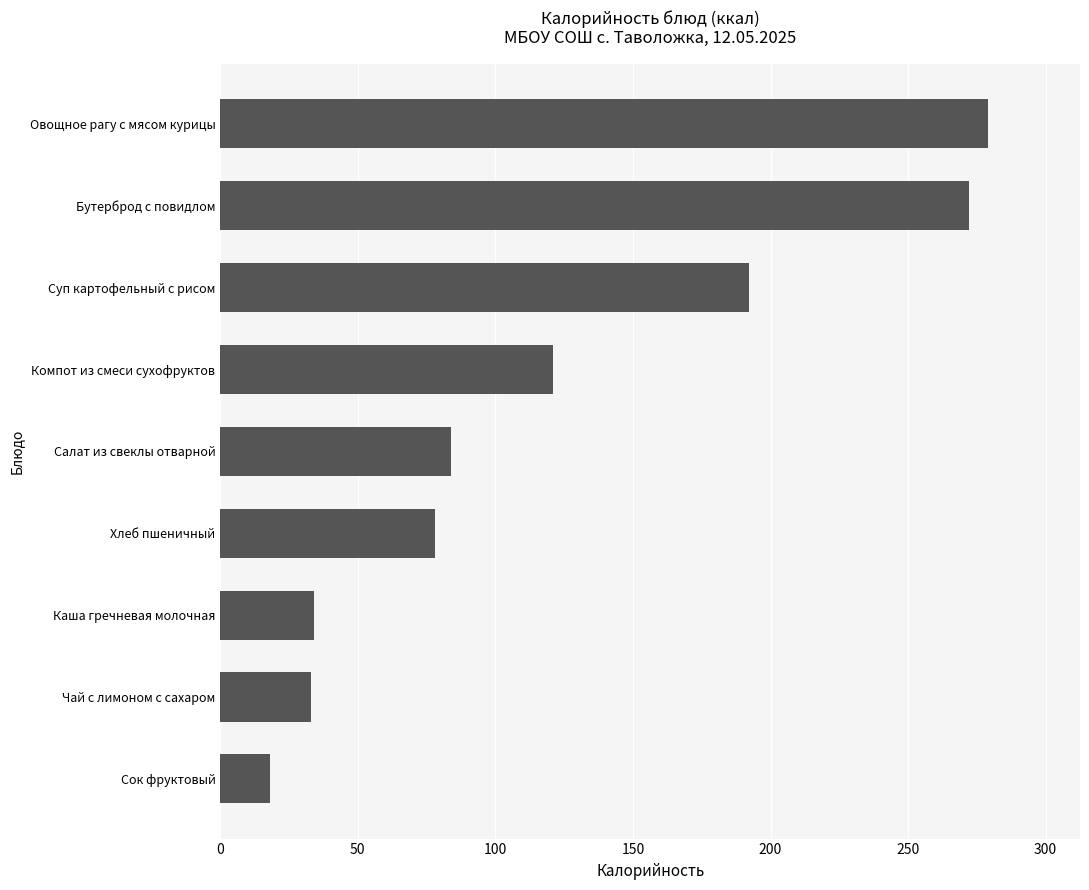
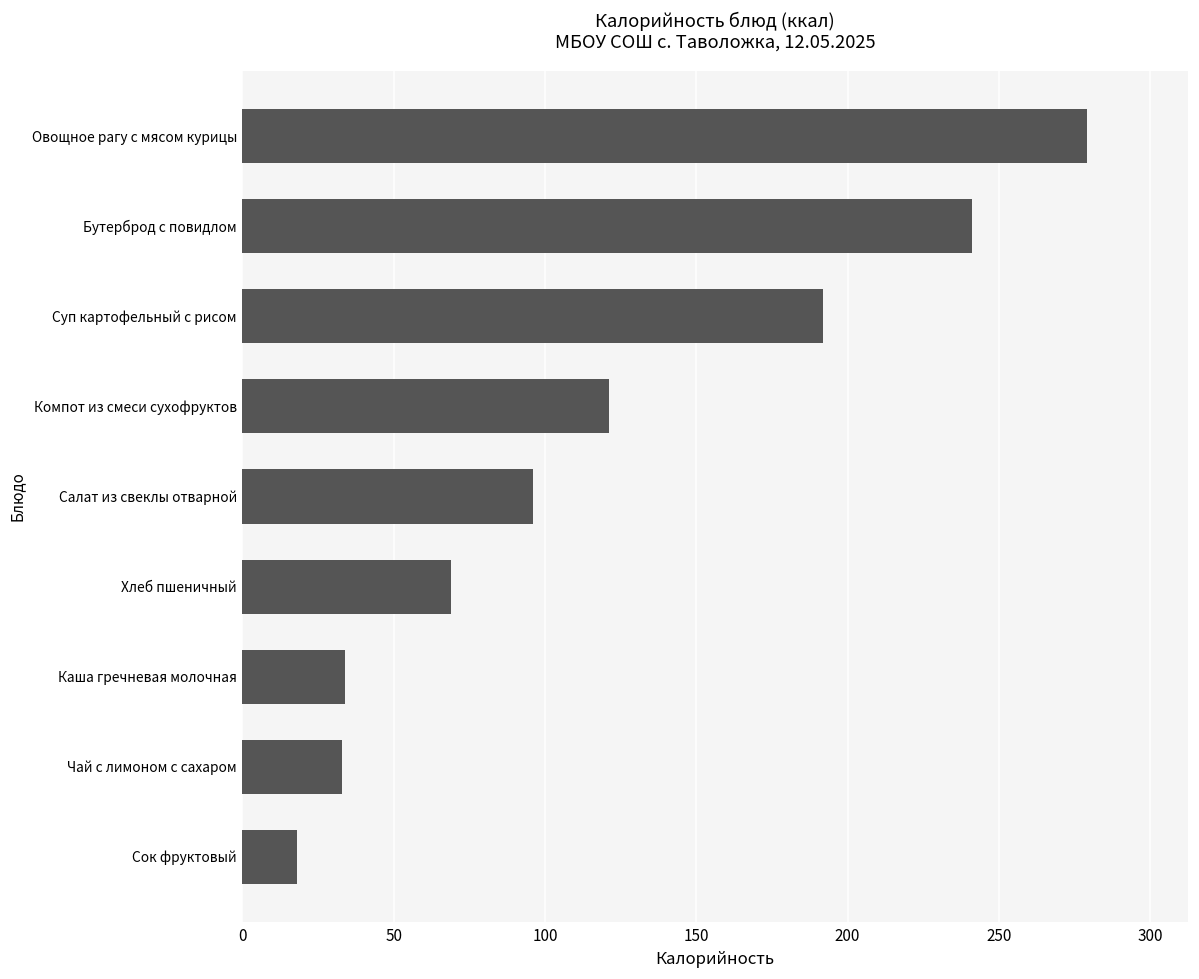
Бутерброд с повидлом: 272 -> 241
Салат из свеклы отварной: 84 -> 96
Хлеб пшеничный: 78 -> 69
